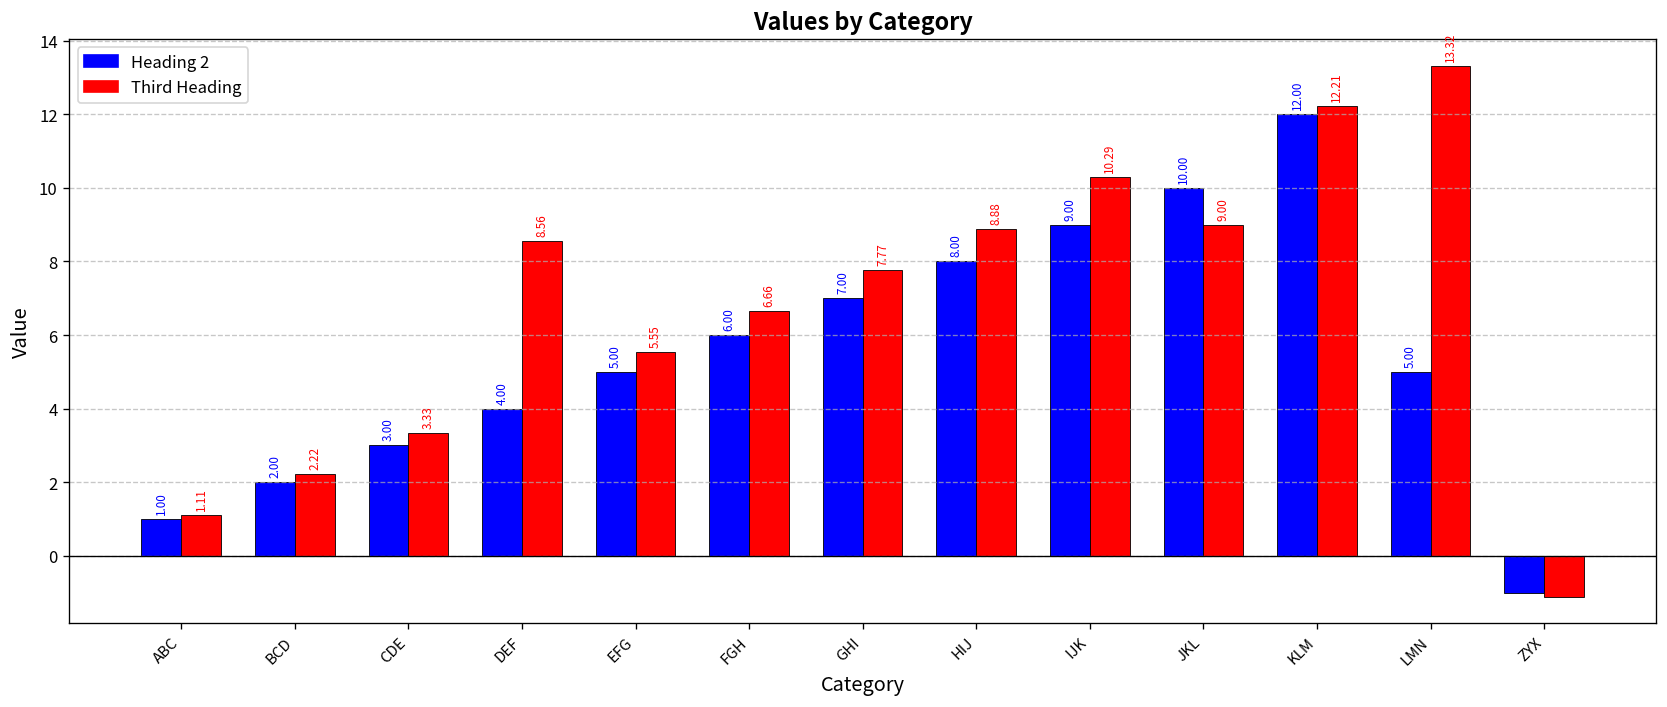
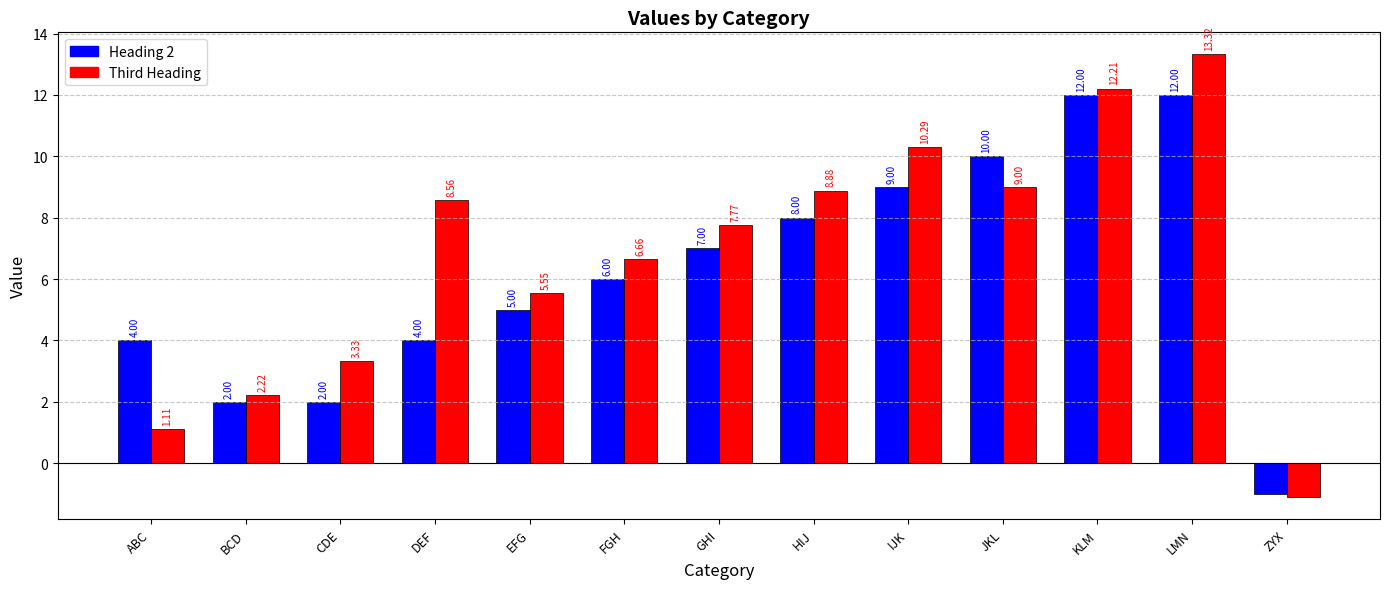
Heading 2, ABC: 1.00 -> 4.00
Heading 2, CDE: 3.00 -> 2.00
Heading 2, LMN: 5.00 -> 12.00
